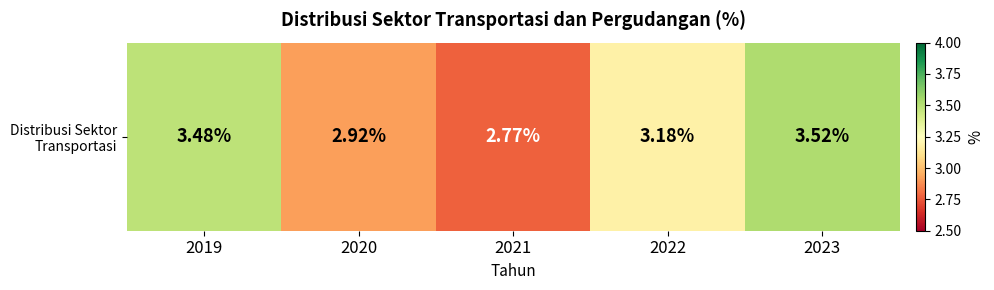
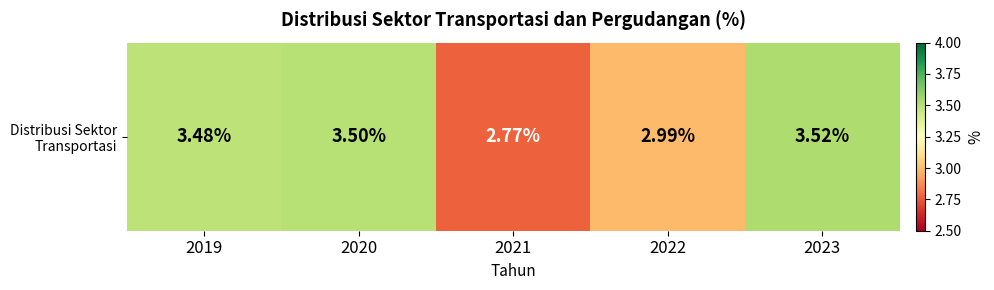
Distribusi Sektor Transportasi, 2020: 2.92% -> 3.50%
Distribusi Sektor Transportasi, 2022: 3.18% -> 2.99%
